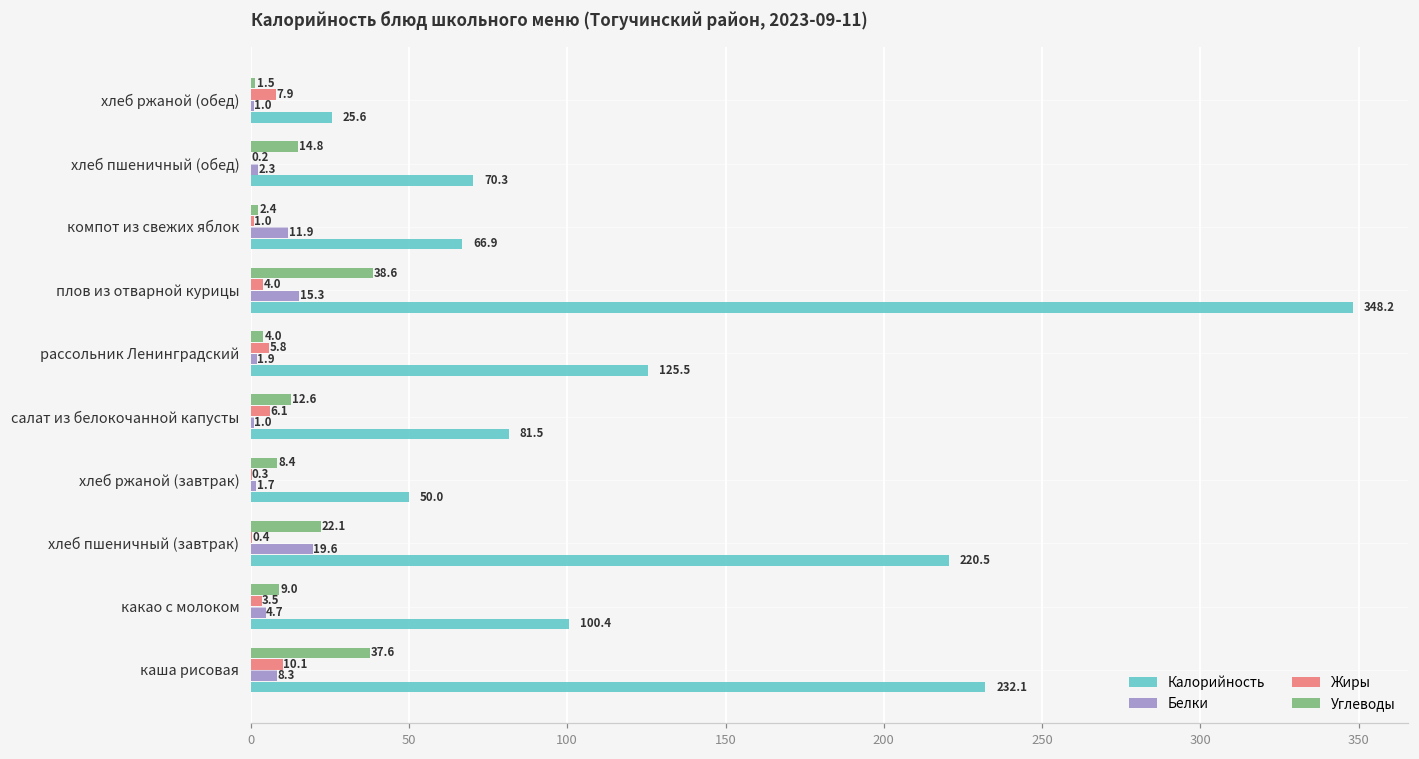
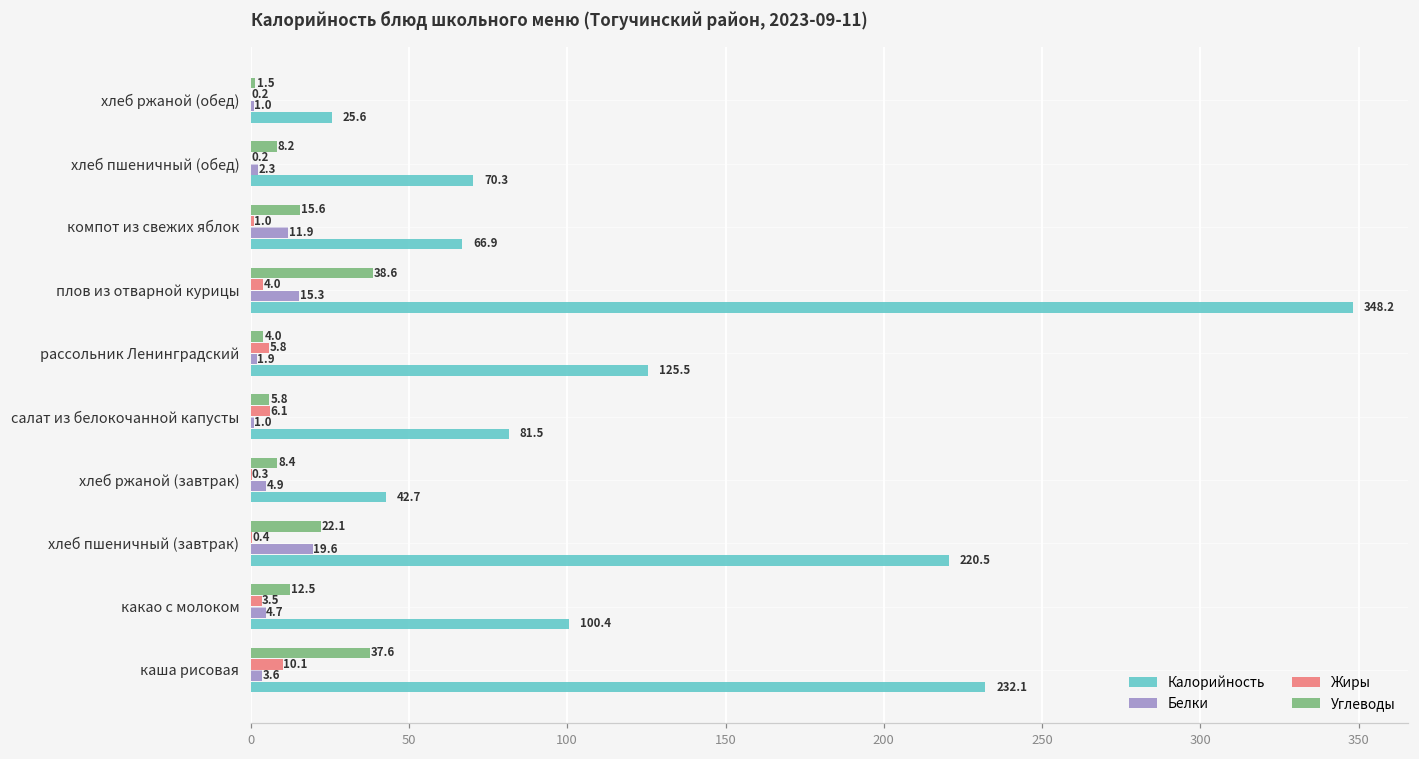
Жиры, хлеб ржаной (обед): 7.9 -> 0.2
Углеводы, хлеб пшеничный (обед): 14.8 -> 8.2
Углеводы, компот из свежих яблок: 2.4 -> 15.6
Углеводы, салат из белокочанной капусты: 12.6 -> 5.8
Белки, хлеб ржаной (завтрак): 1.7 -> 4.9
Калорийность, хлеб ржаной (завтрак): 50.0 -> 42.7
Углеводы, какао с молоком: 9.0 -> 12.5
Белки, каша рисовая: 8.3 -> 3.6
